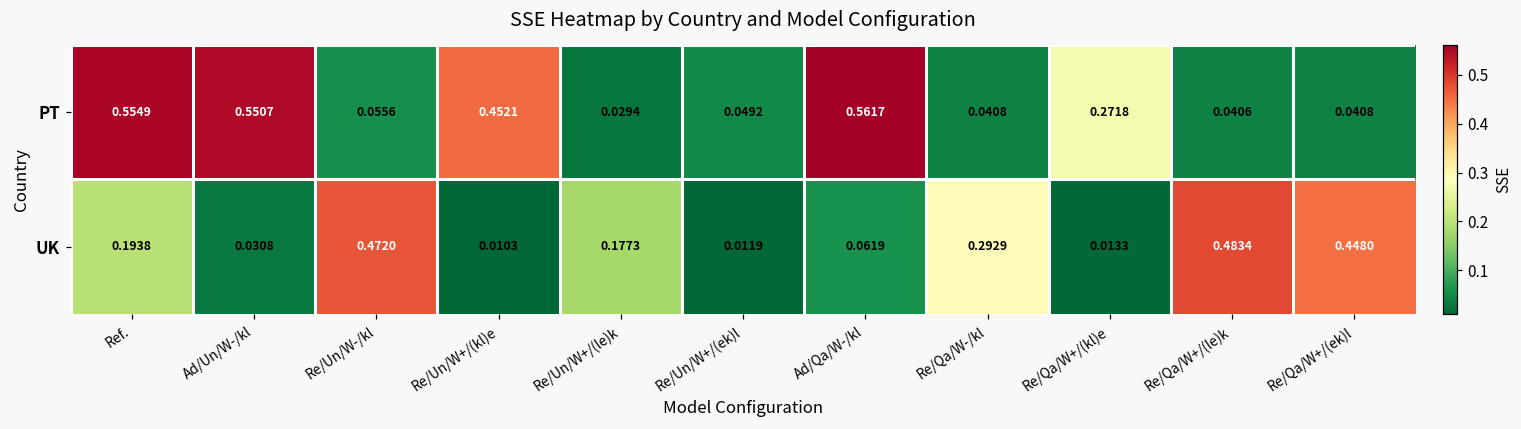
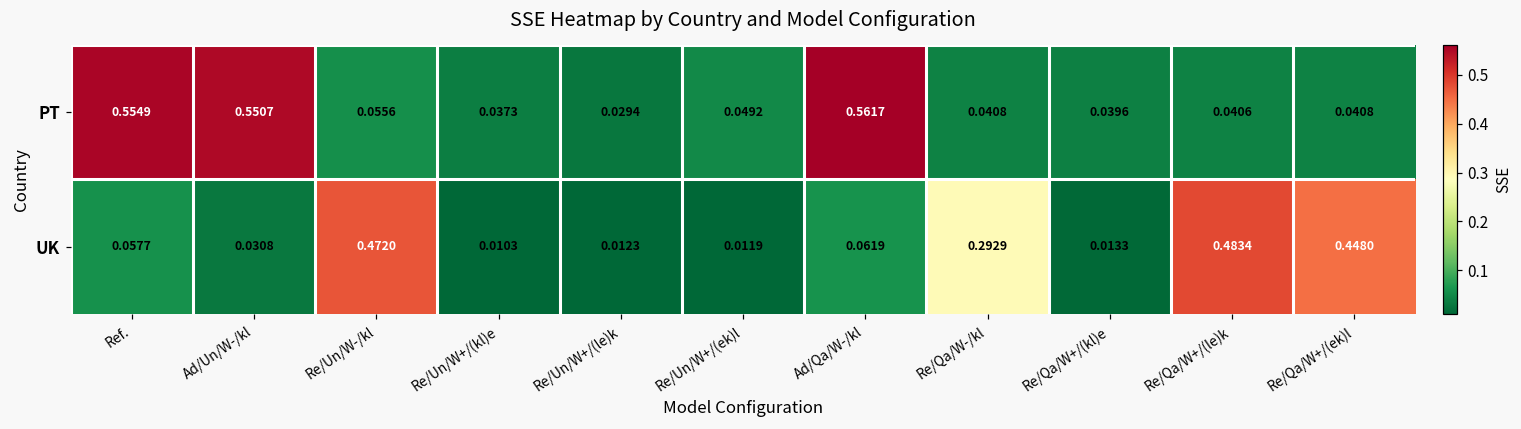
PT, Re/Un/W+/(kl)e: 0.4521 -> 0.0373
PT, Re/Qa/W+/(kl)e: 0.2718 -> 0.0396
UK, Ref.: 0.1938 -> 0.0577
UK, Re/Un/W+/(le)k: 0.1773 -> 0.0123
